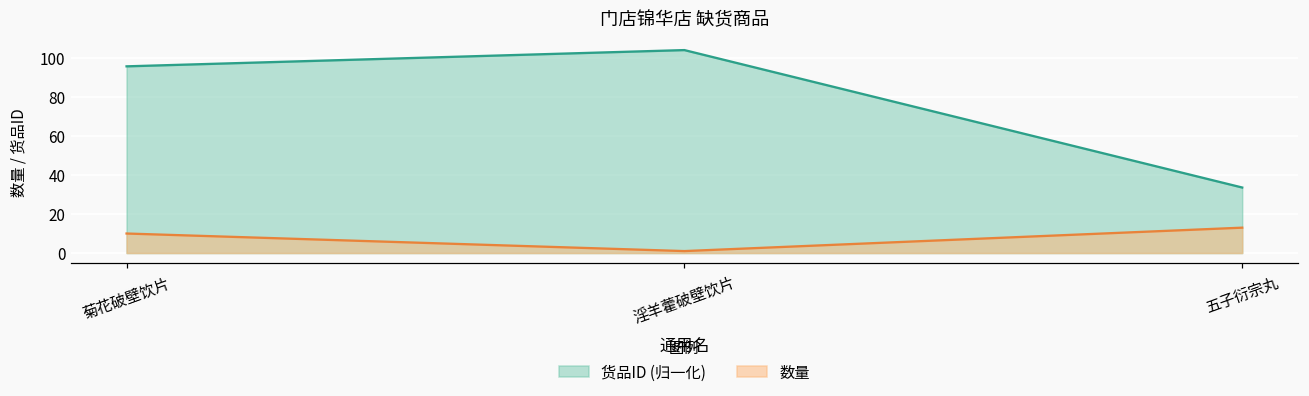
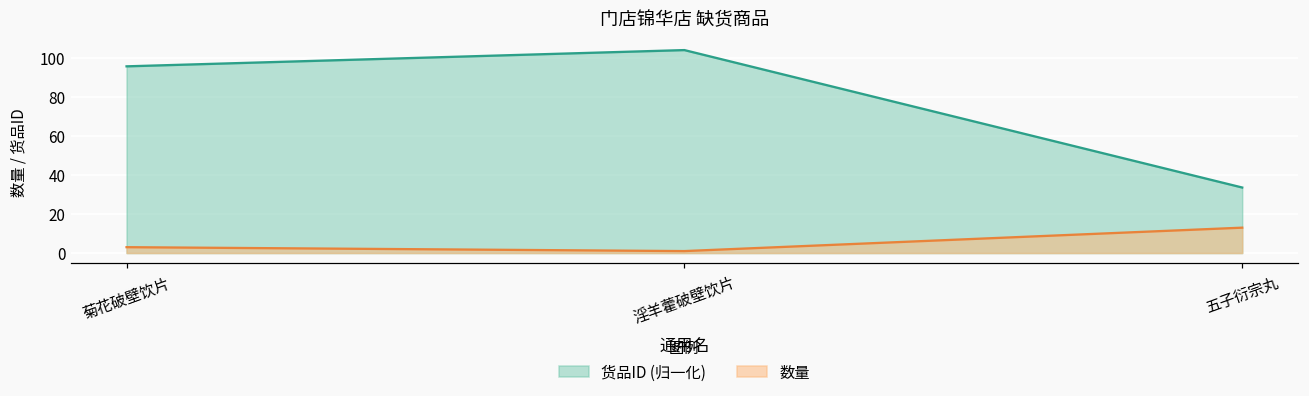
数量, 菊花破壁饮片: 10 -> 3
